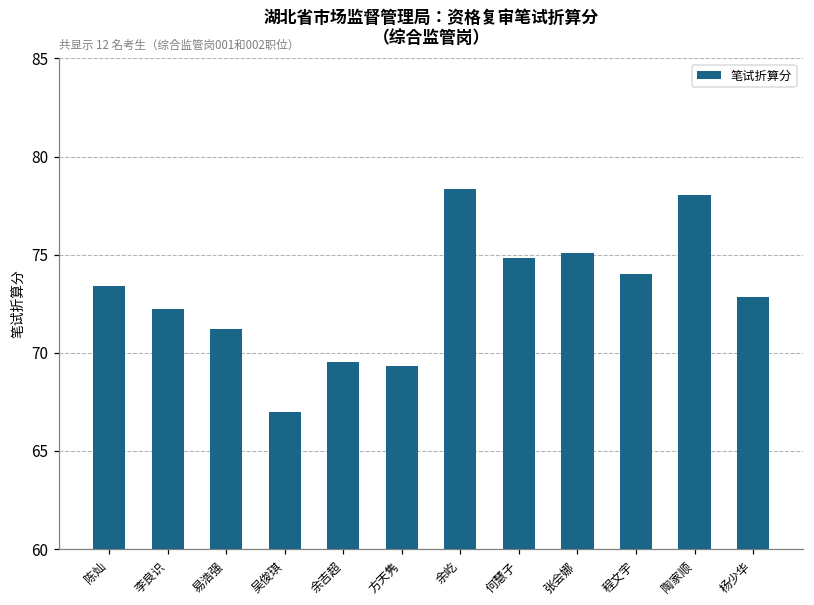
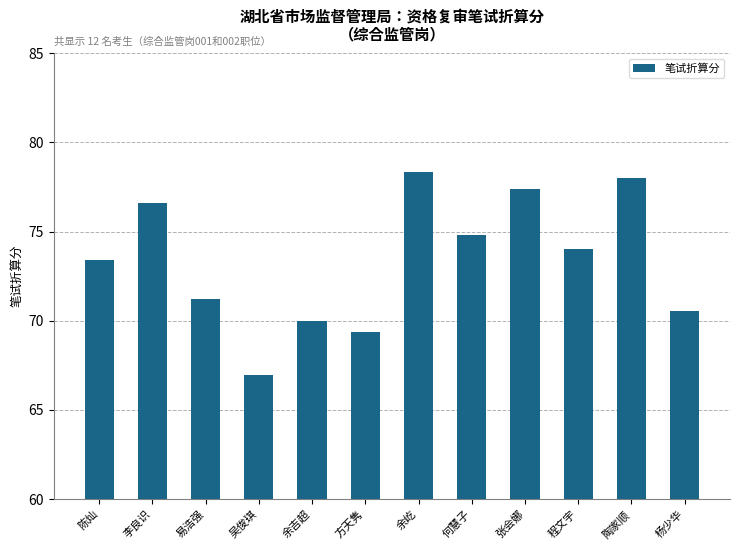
李良识: 72.2 -> 76.6
余吉超: 69.5 -> 70.0
张会娜: 75.1 -> 77.4
杨少华: 72.8 -> 70.5
